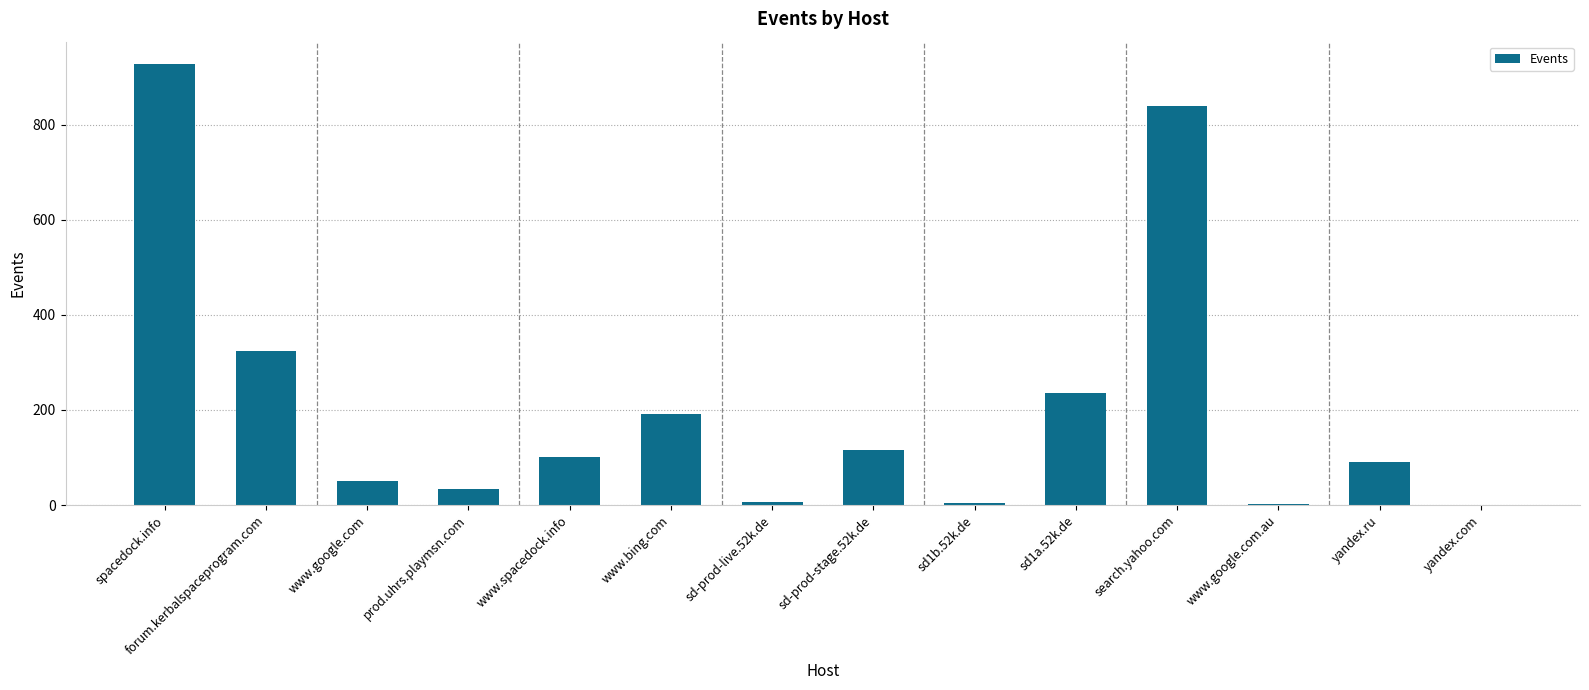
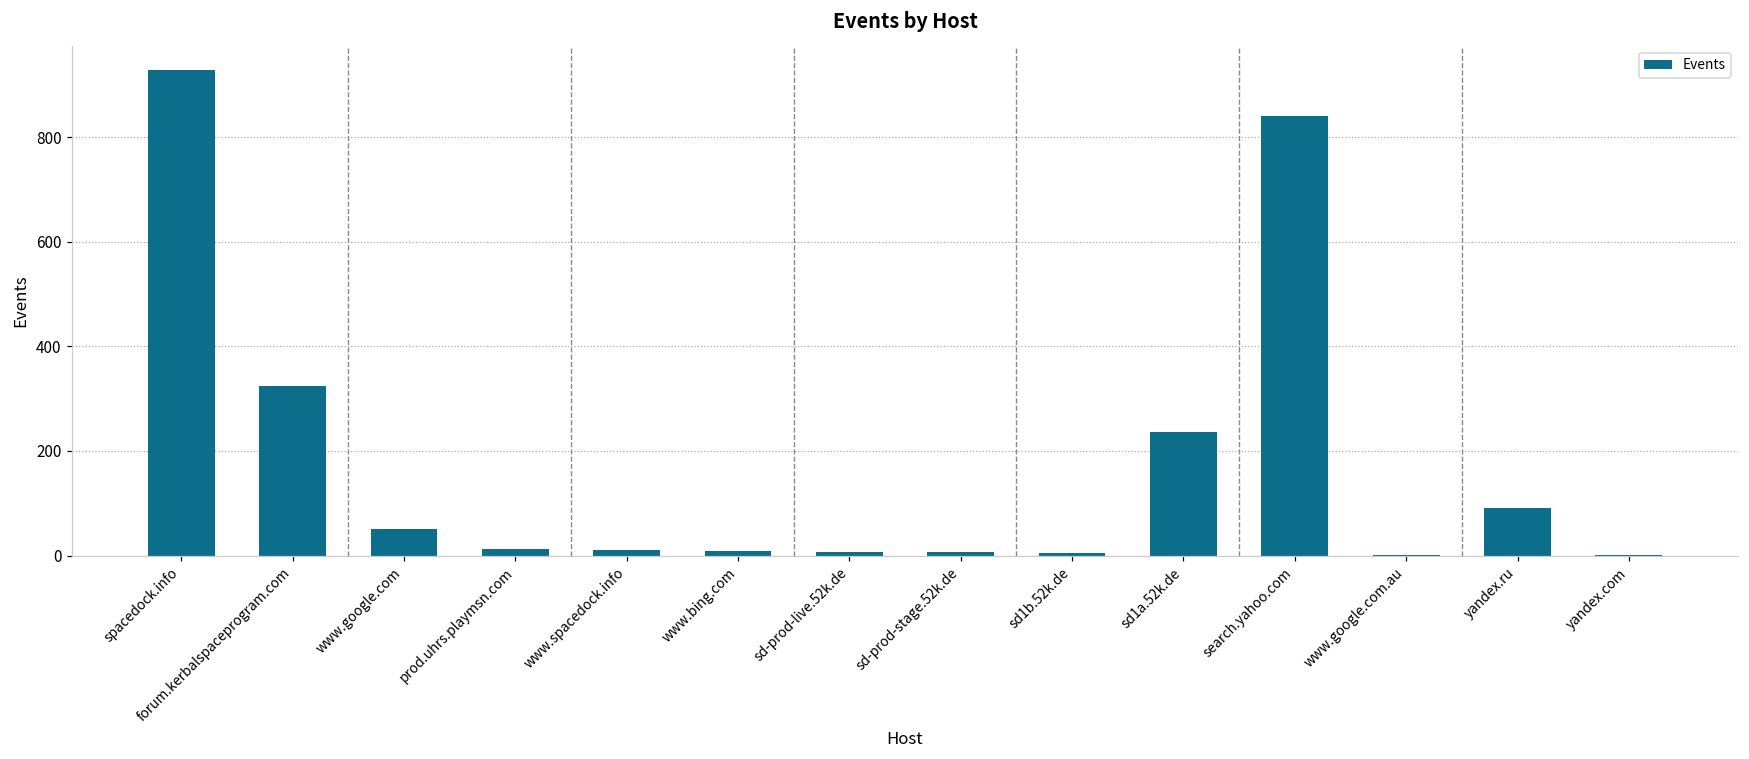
prod.uhrs.playmsn.com: 30 -> 10
www.spacedock.info: 100 -> 10
www.bing.com: 190 -> 10
sd-prod-stage.52k.de: 120 -> 10
